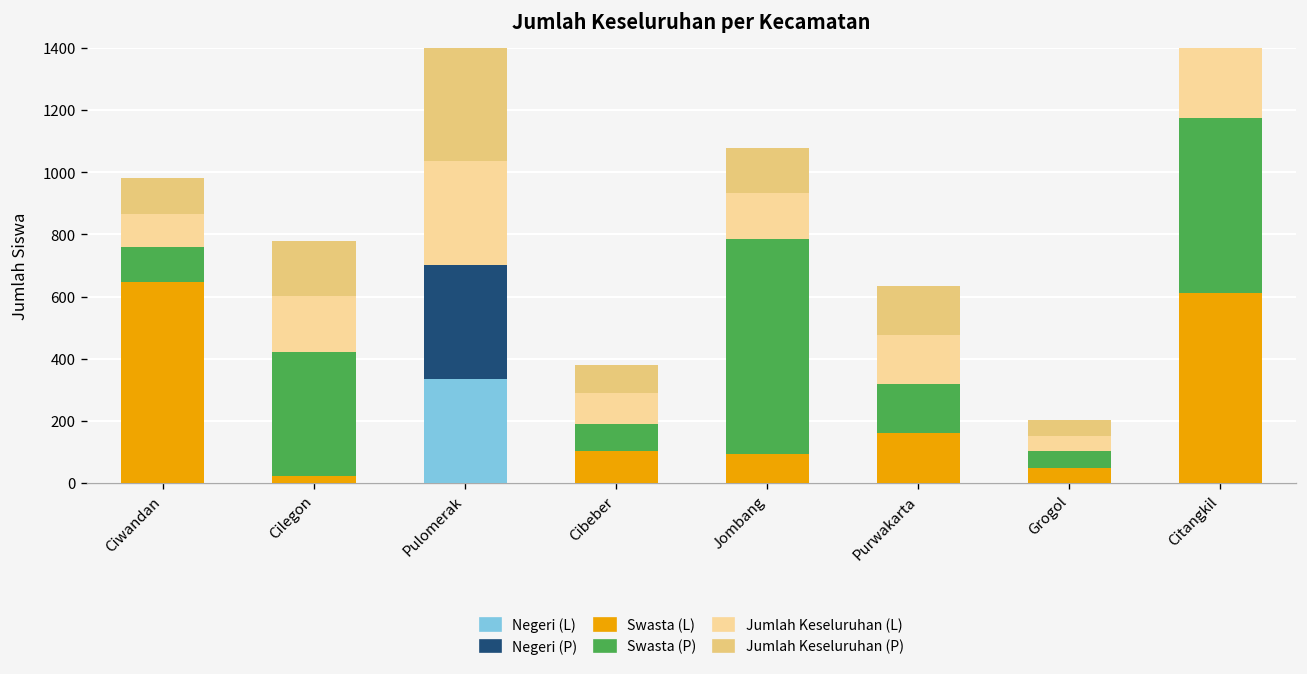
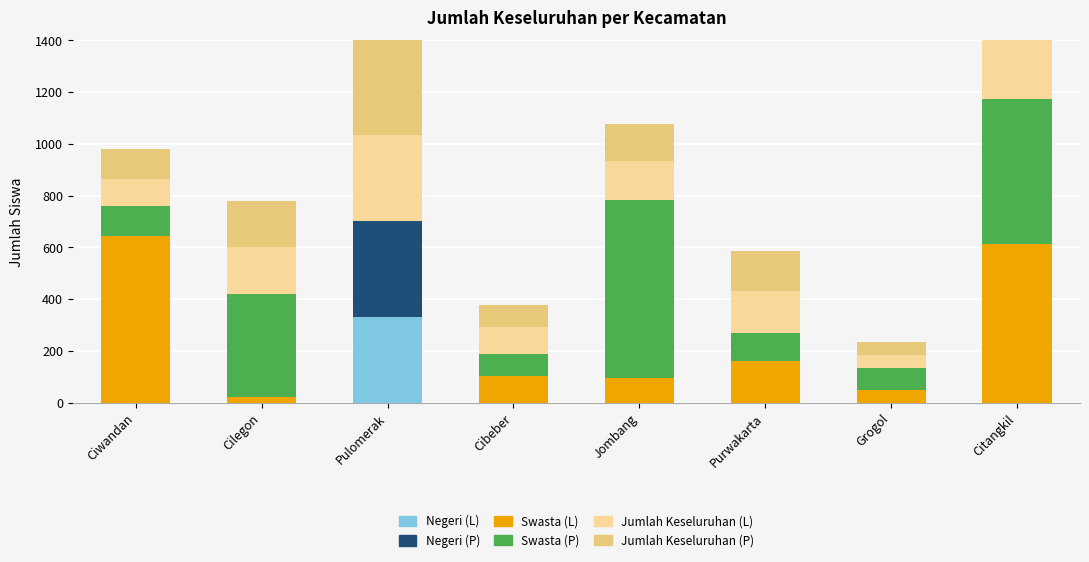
Swasta (P), Purwakarta: 160 -> 110
Swasta (P), Grogol: 50 -> 90
